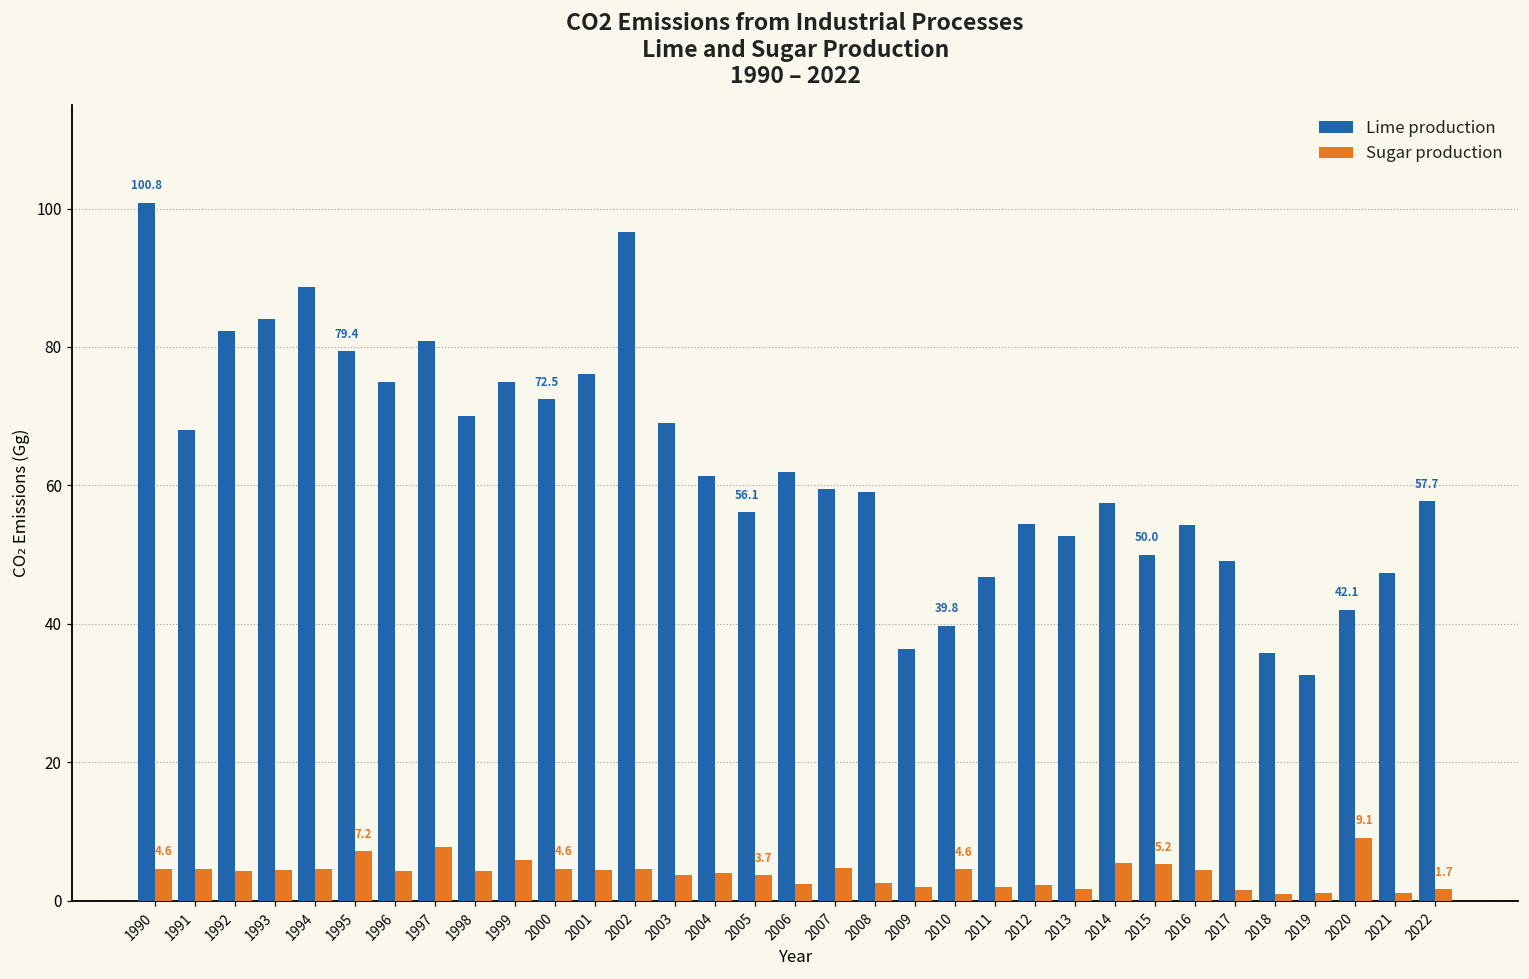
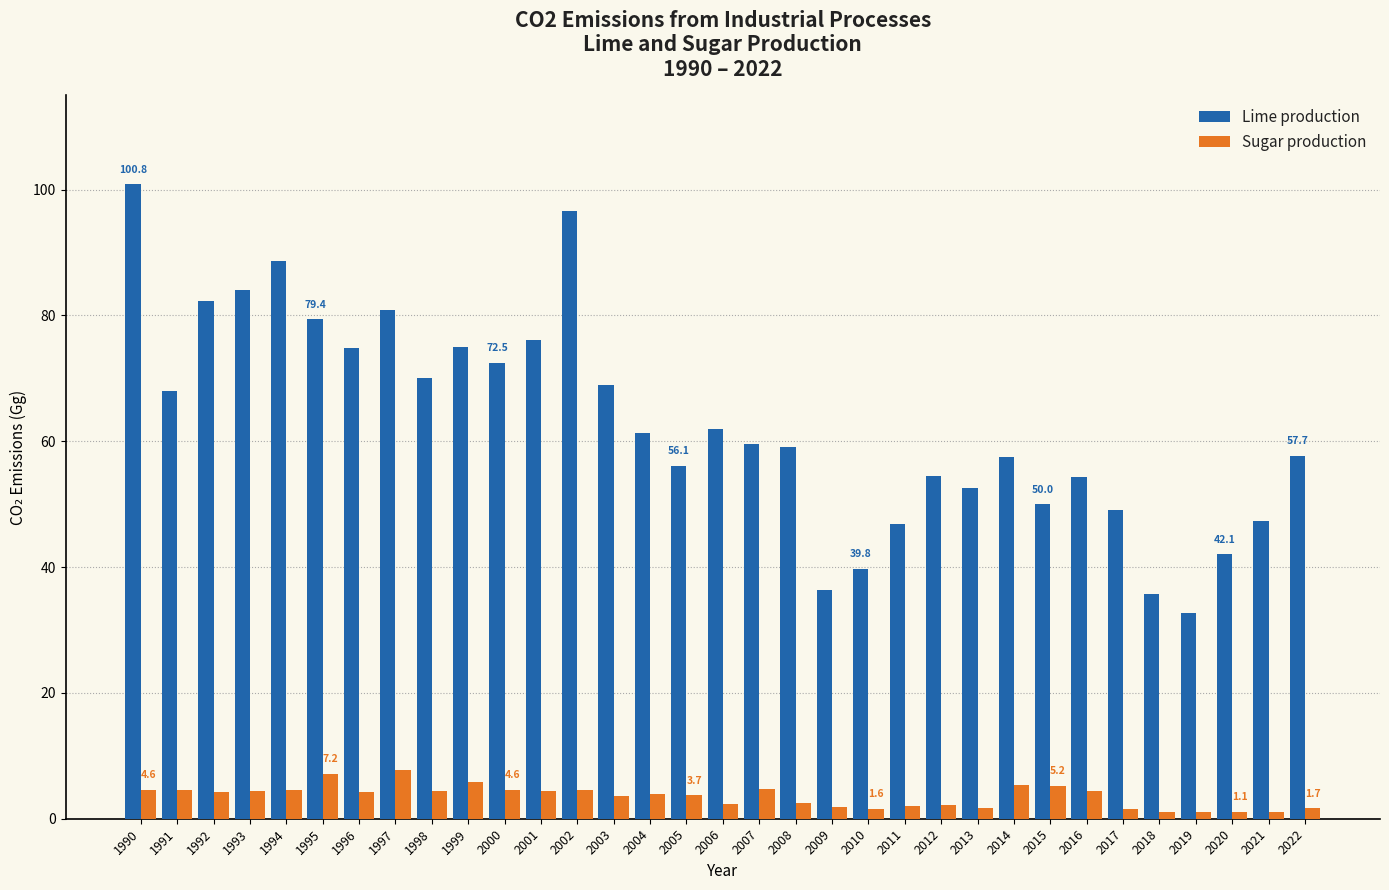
Sugar production, 2010: 4.6 -> 1.6
Sugar production, 2020: 9.1 -> 1.1
